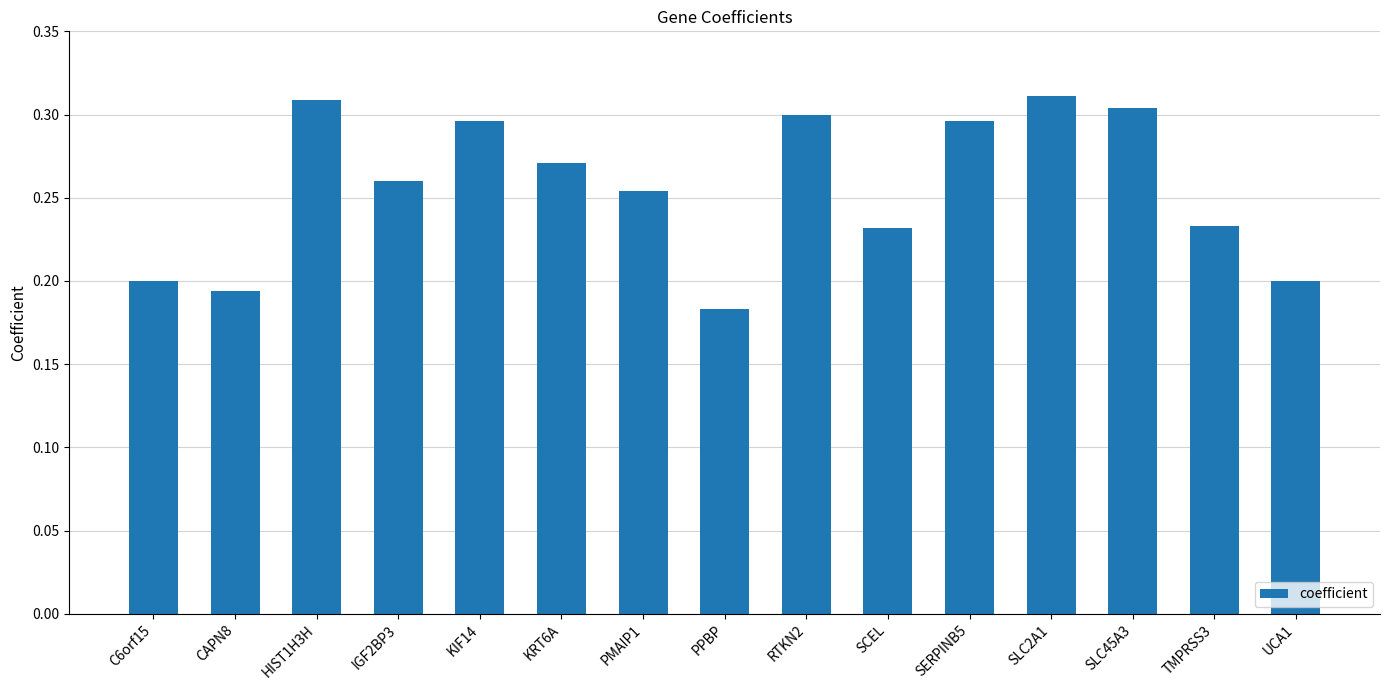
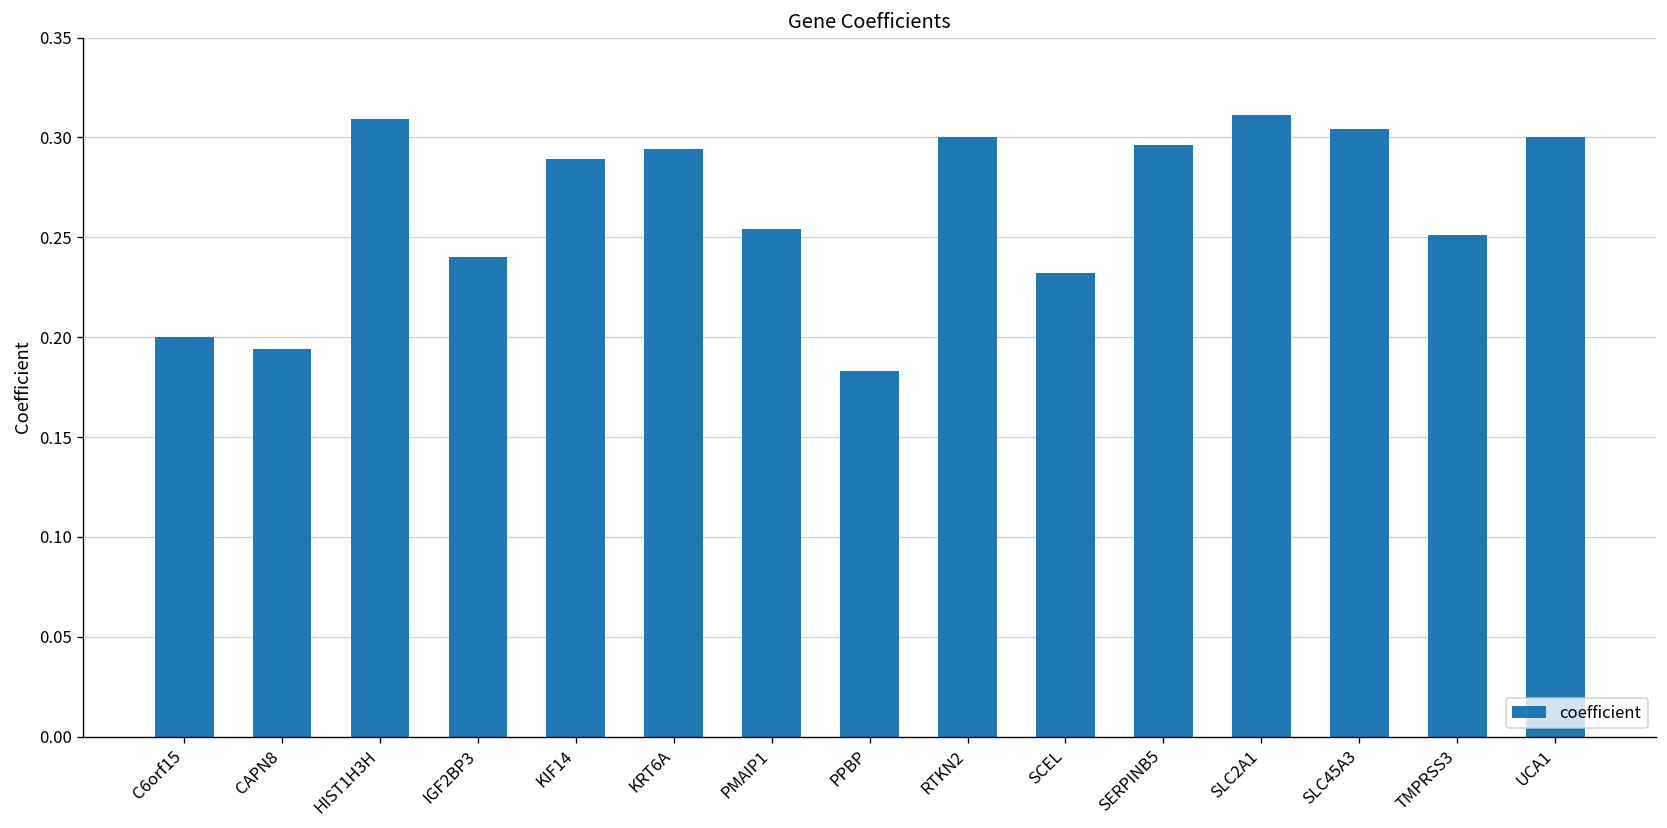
IGF2BP3: 0.26 -> 0.24
KIF14: 0.296 -> 0.289
KRT6A: 0.271 -> 0.294
TMPRSS3: 0.233 -> 0.251
UCA1: 0.2 -> 0.3
